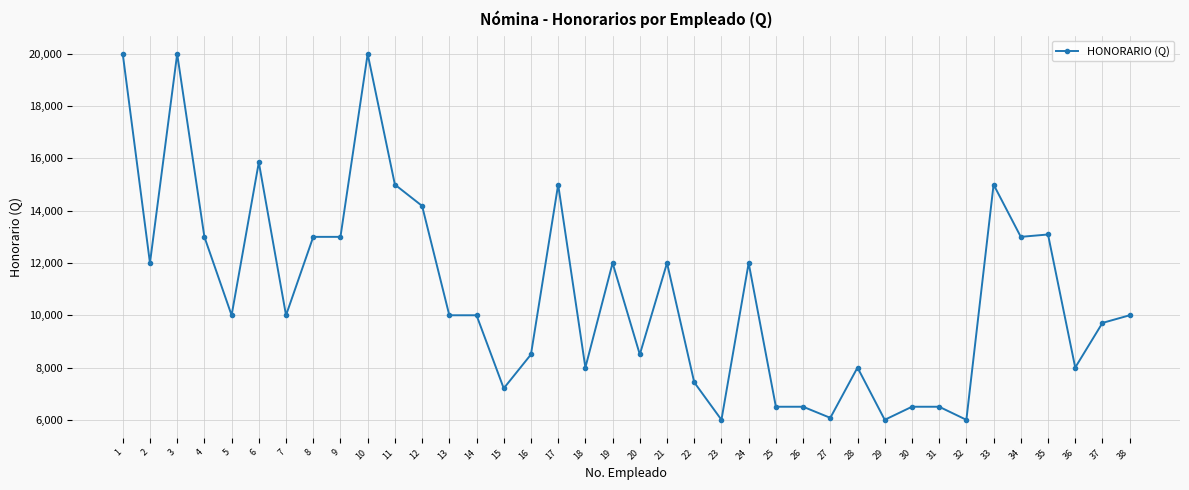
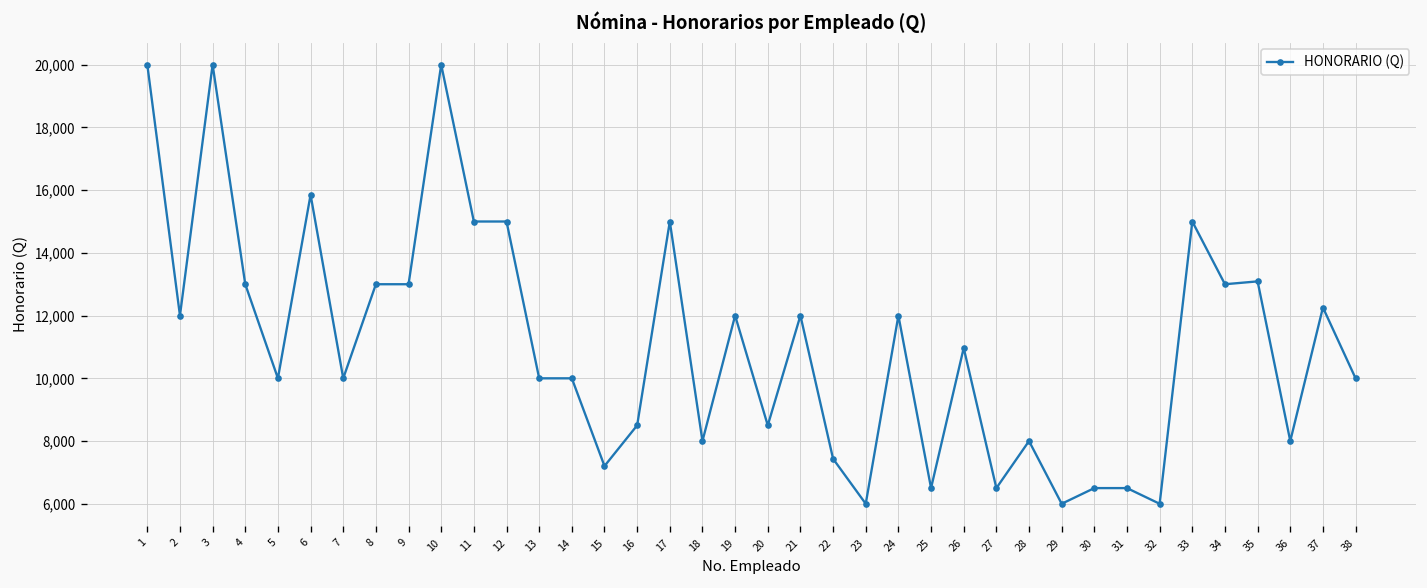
12: 14,200 -> 15,000
26: 6,500 -> 11,000
27: 6,100 -> 6,500
37: 9,700 -> 12,300
